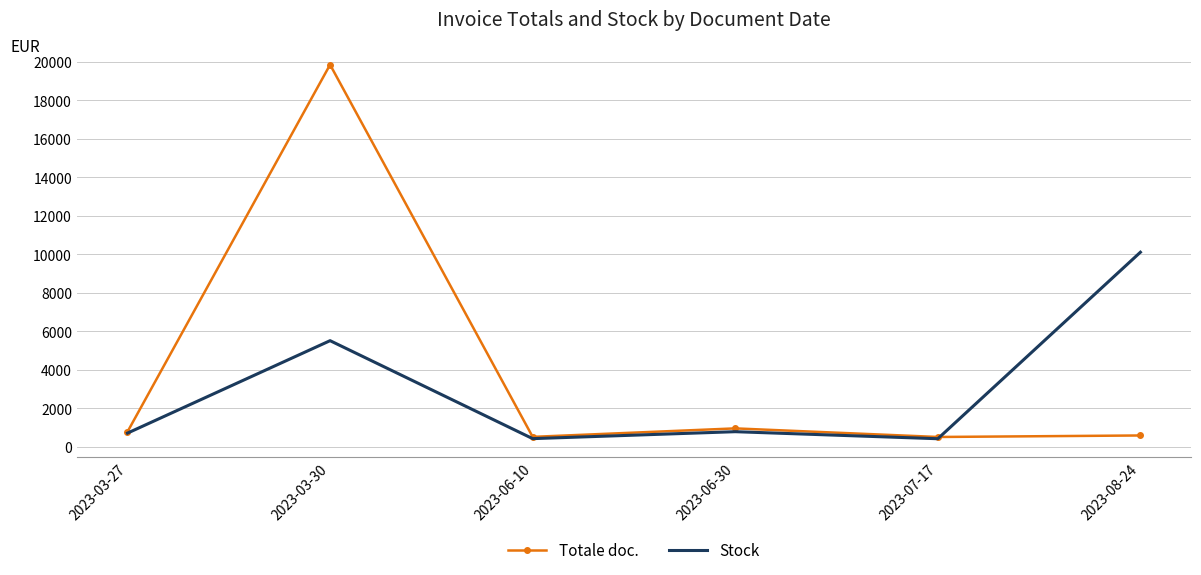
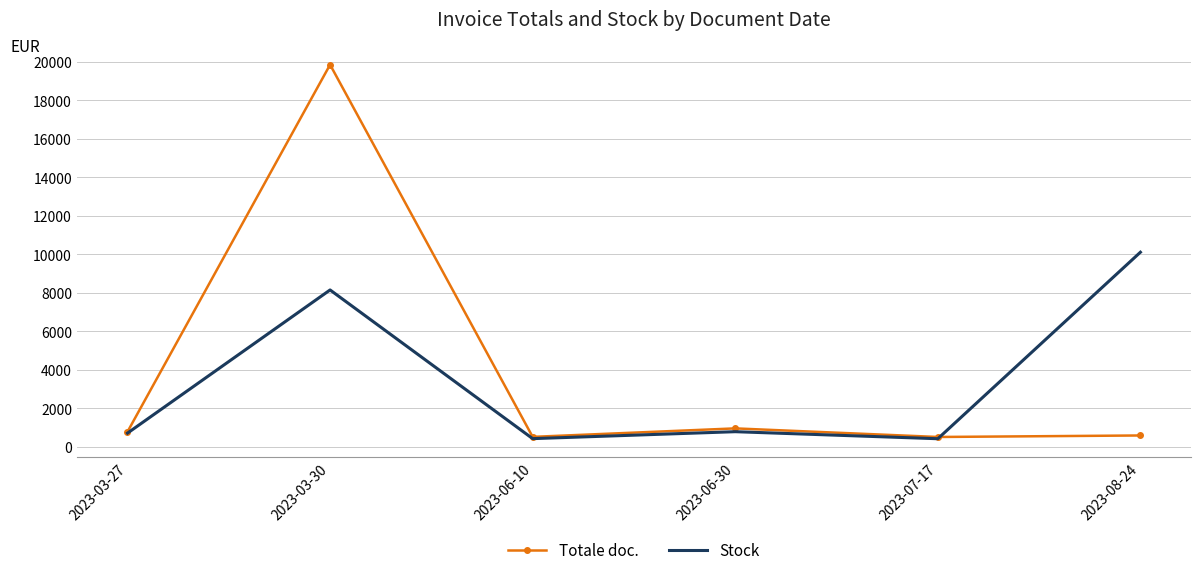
Stock, 2023-03-30: 5500 -> 8100
